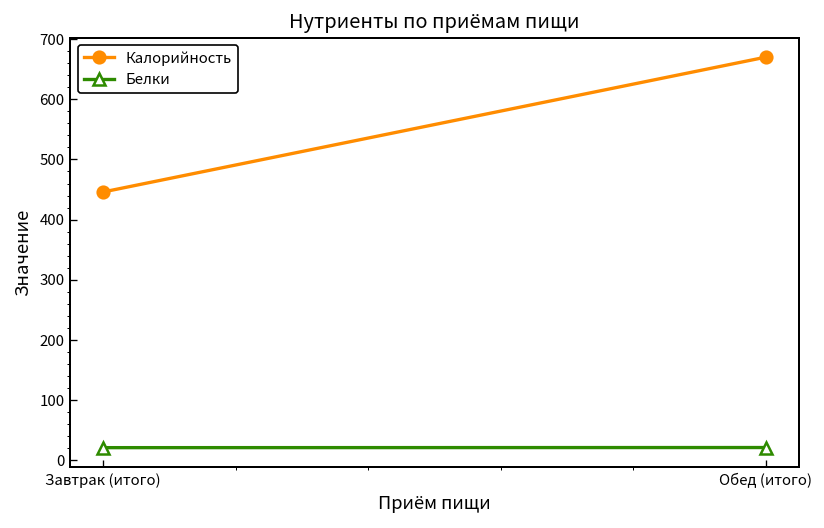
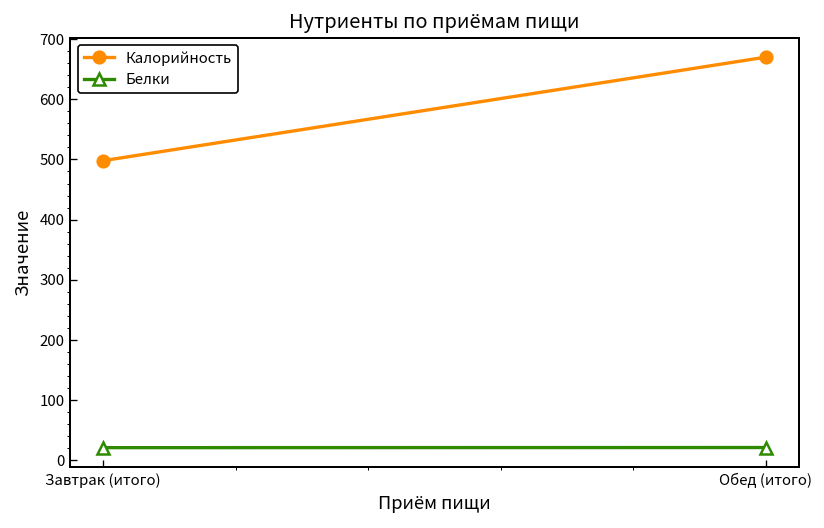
Калорийность, Завтрак (итого): 450 -> 500
